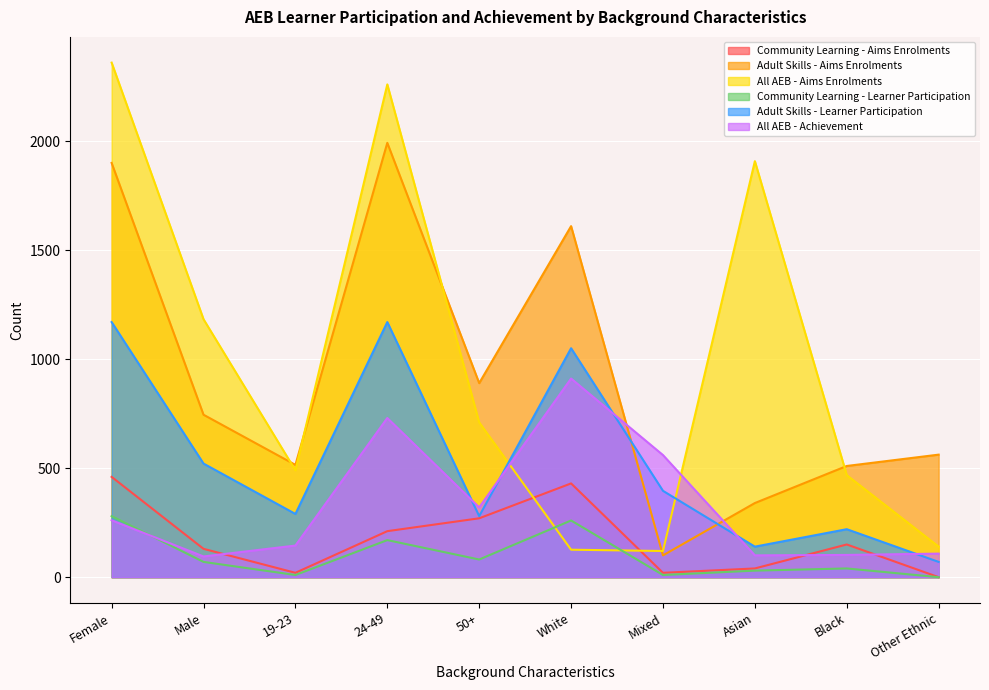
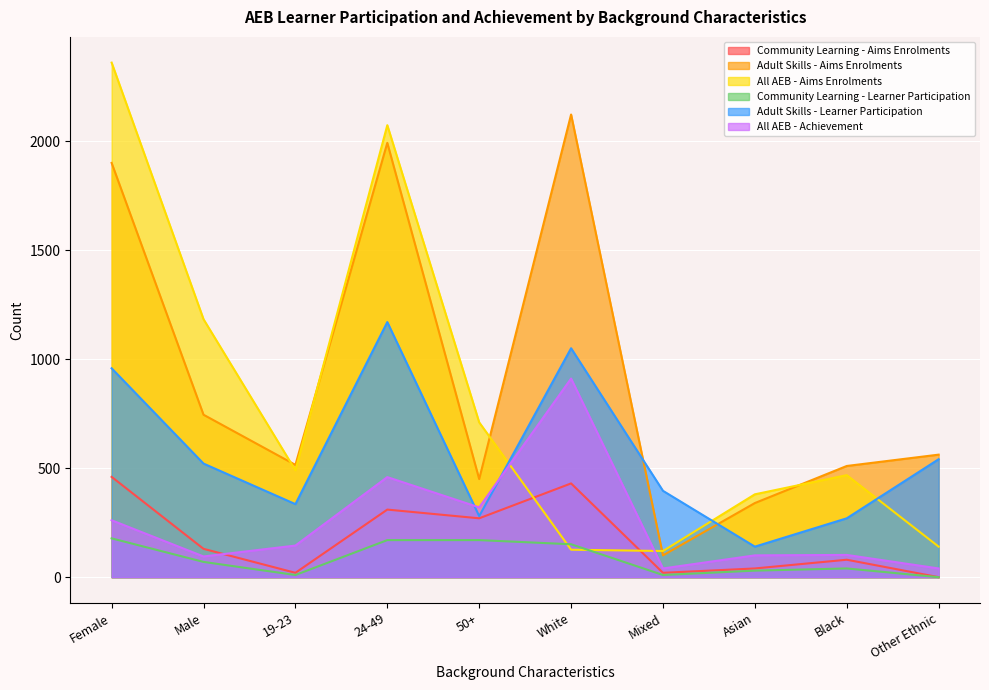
Community Learning - Learner Participation, Female: 280 -> 180
Adult Skills - Learner Participation, Female: 1170 -> 960
Adult Skills - Learner Participation, 19-23: 290 -> 340
Community Learning - Aims Enrolments, 24-49: 210 -> 310
All AEB - Aims Enrolments, 24-49: 2260 -> 2070
All AEB - Achievement, 24-49: 730 -> 460
Adult Skills - Aims Enrolments, 50+: 890 -> 450
Community Learning - Learner Participation, 50+: 80 -> 170
Adult Skills - Aims Enrolments, White: 1610 -> 2120
Community Learning - Learner Participation, White: 260 -> 150
All AEB - Achievement, Mixed: 560 -> 40
All AEB - Aims Enrolments, Asian: 1910 -> 380
Community Learning - Aims Enrolments, Black: 150 -> 80
Adult Skills - Learner Participation, Black: 220 -> 270
Adult Skills - Learner Participation, Other Ethnic: 70 -> 540
All AEB - Achievement, Other Ethnic: 110 -> 40
